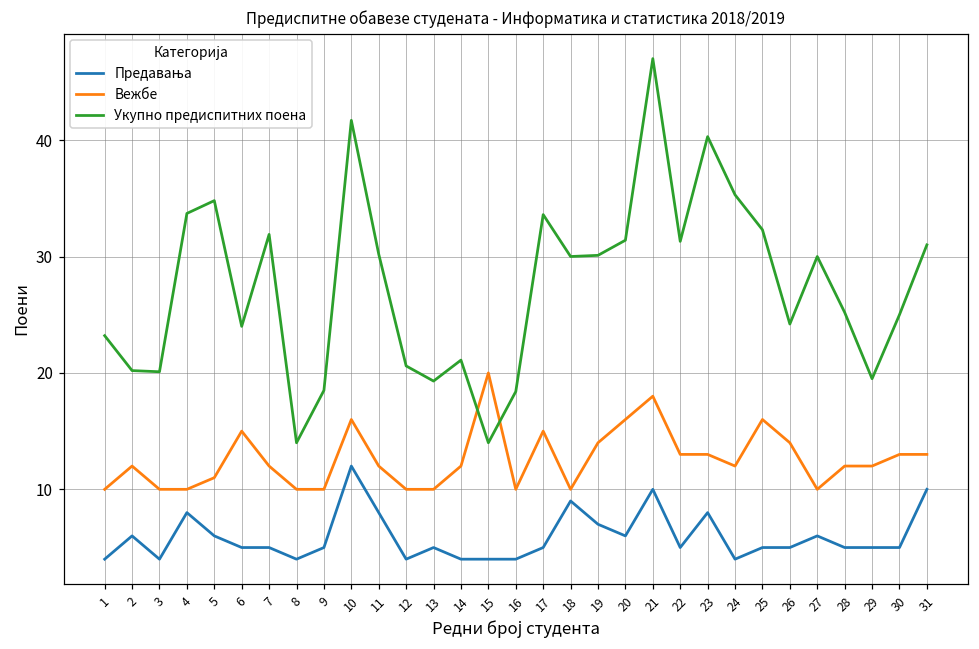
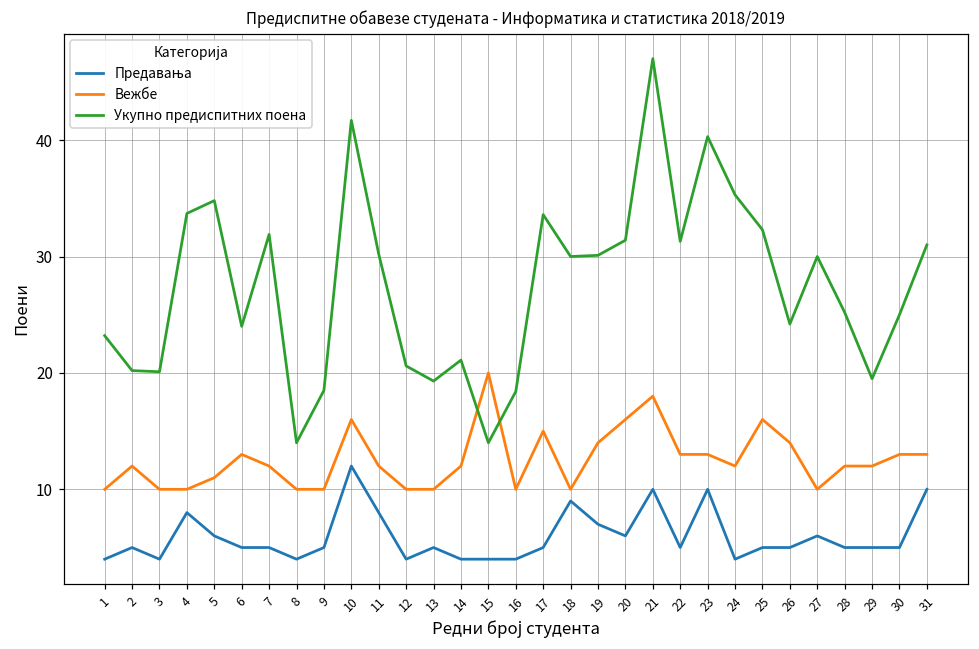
Предавања, 2: 6 -> 5
Вежбе, 6: 15 -> 13
Предавања, 23: 8 -> 10
